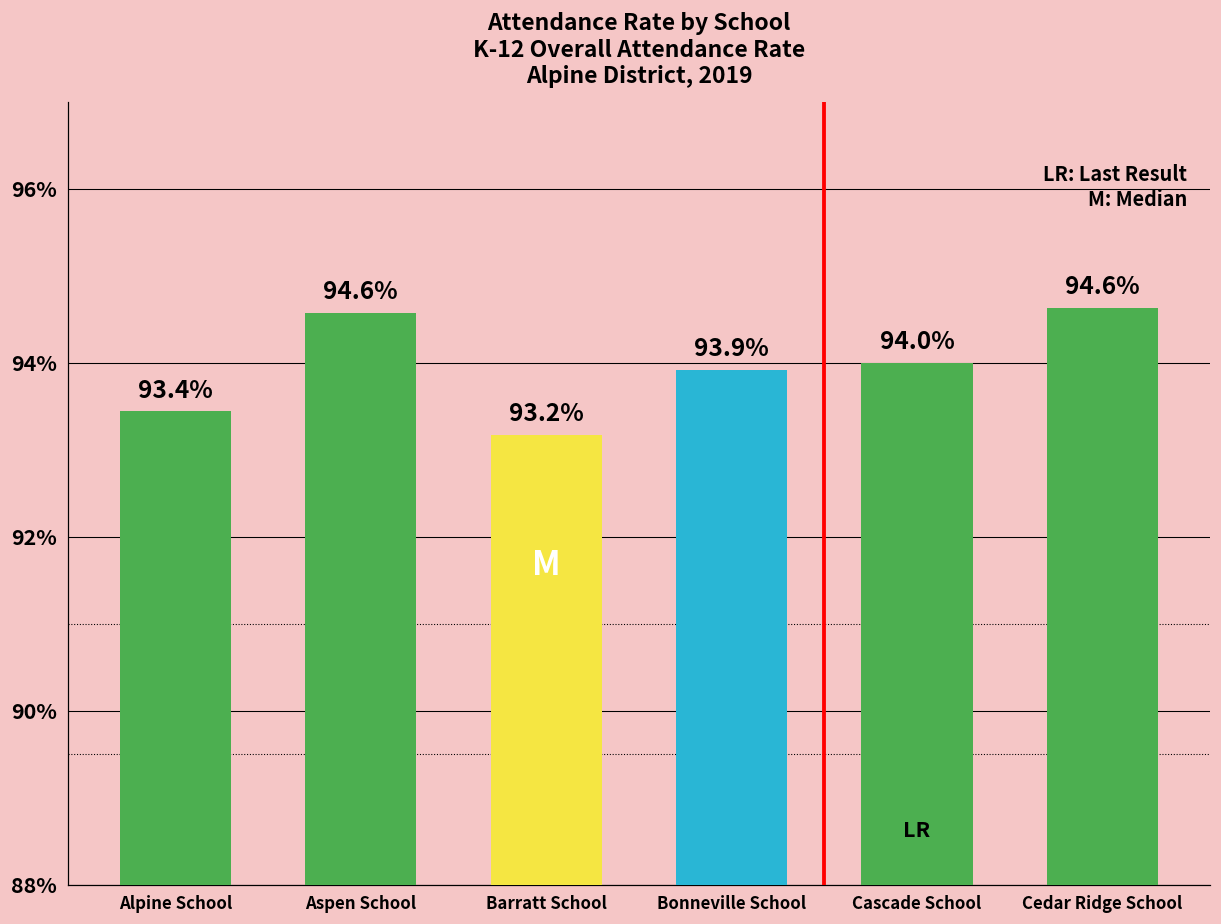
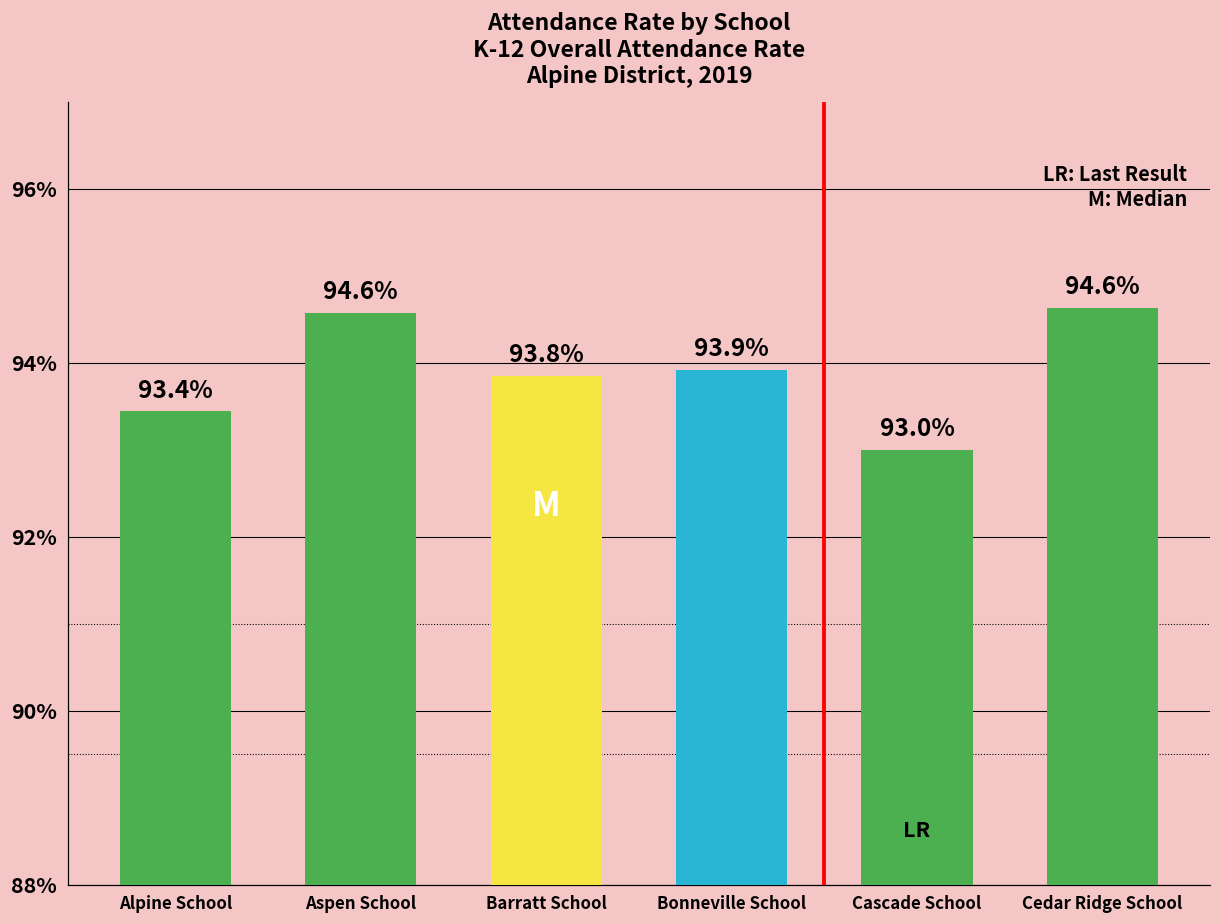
Barratt School: 93.2% -> 93.8%
Cascade School: 94.0% -> 93.0%
